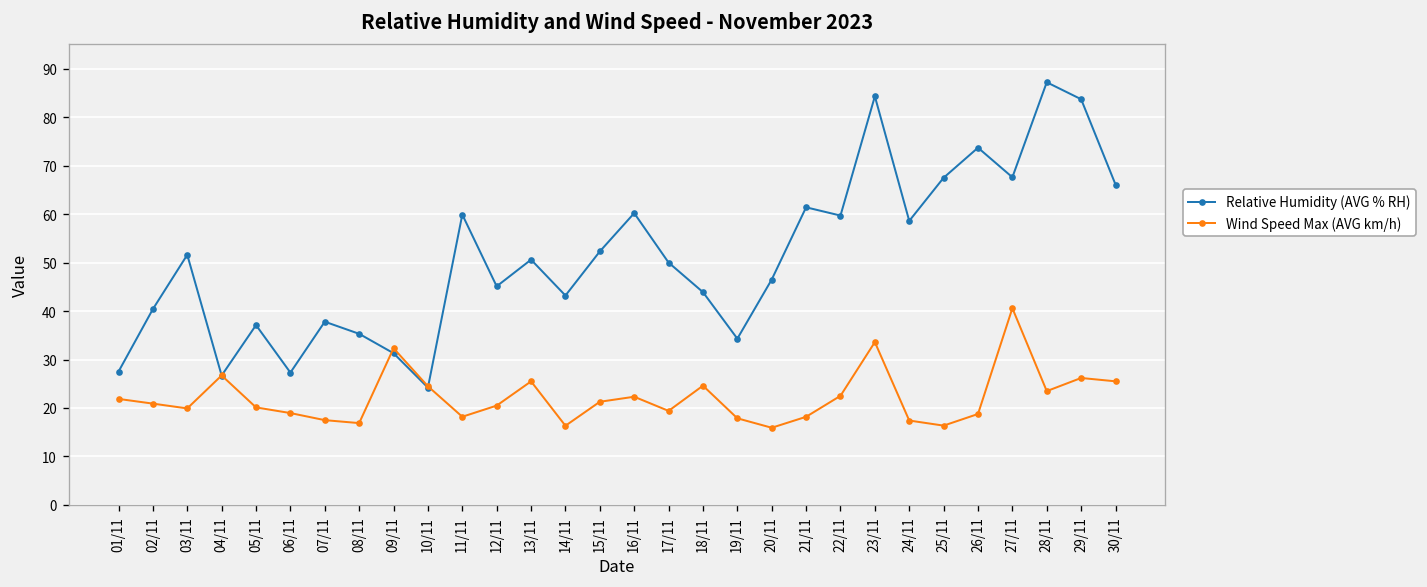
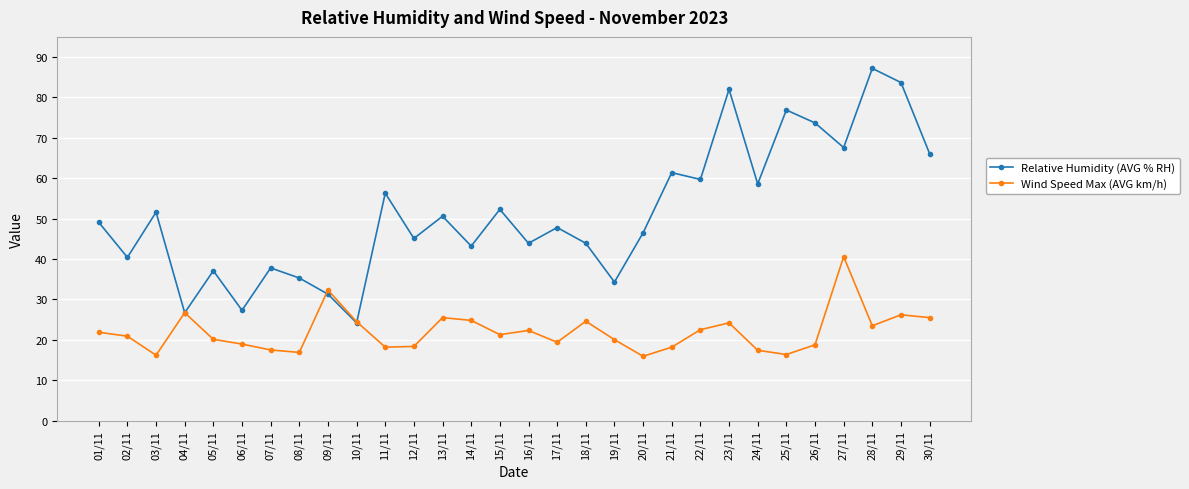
Relative Humidity (AVG % RH), 01/11: 28 -> 49
Wind Speed Max (AVG km/h), 03/11: 20 -> 16
Relative Humidity (AVG % RH), 11/11: 60 -> 56
Wind Speed Max (AVG km/h), 12/11: 20 -> 18
Wind Speed Max (AVG km/h), 14/11: 16 -> 25
Relative Humidity (AVG % RH), 16/11: 60 -> 44
Relative Humidity (AVG % RH), 17/11: 50 -> 48
Wind Speed Max (AVG km/h), 19/11: 18 -> 20
Relative Humidity (AVG % RH), 23/11: 84 -> 82
Wind Speed Max (AVG km/h), 23/11: 34 -> 24
Relative Humidity (AVG % RH), 25/11: 68 -> 77
